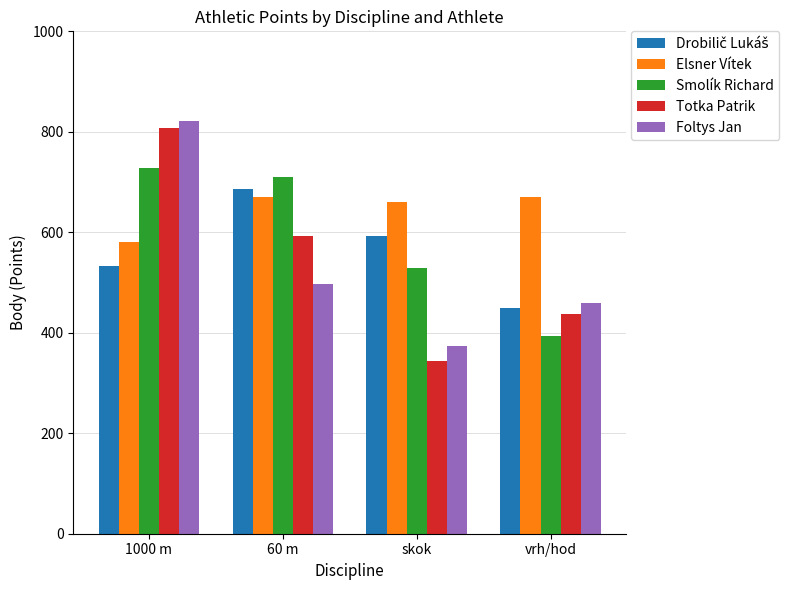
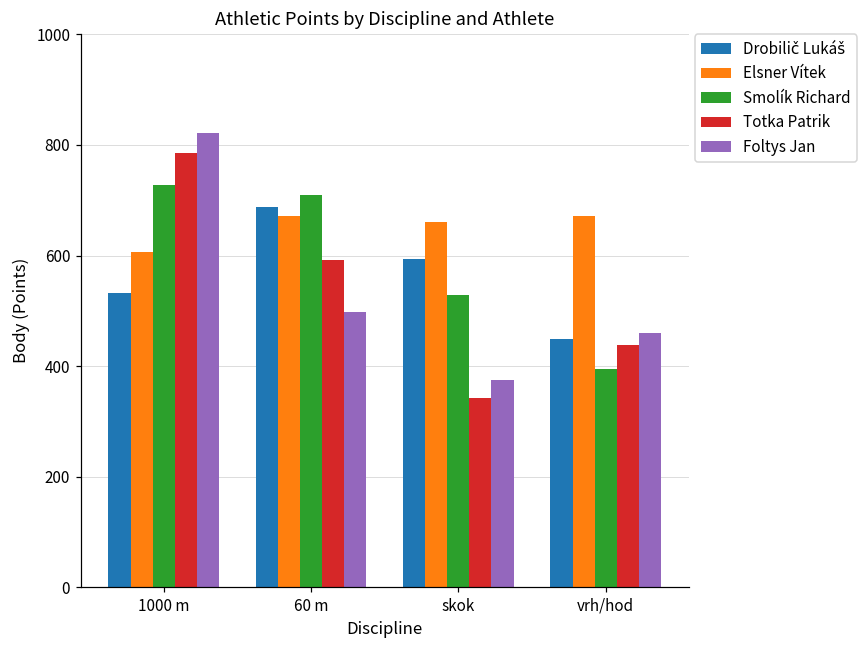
Elsner Vítek, 1000 m: 580 -> 610
Totka Patrik, 1000 m: 810 -> 790
